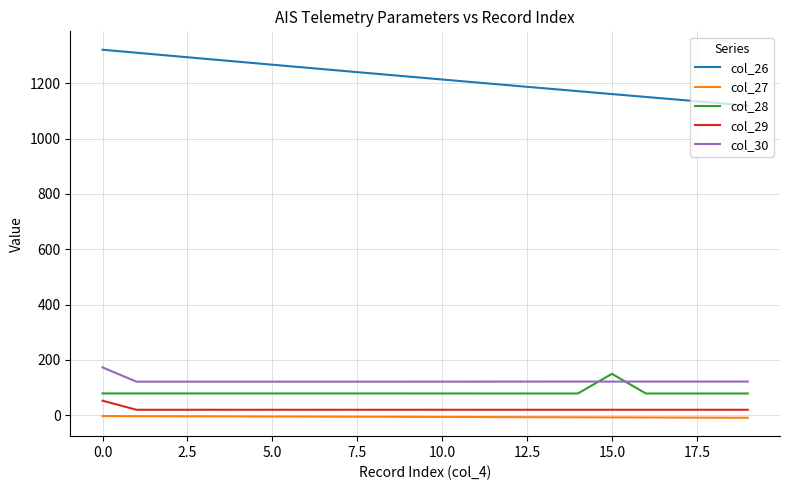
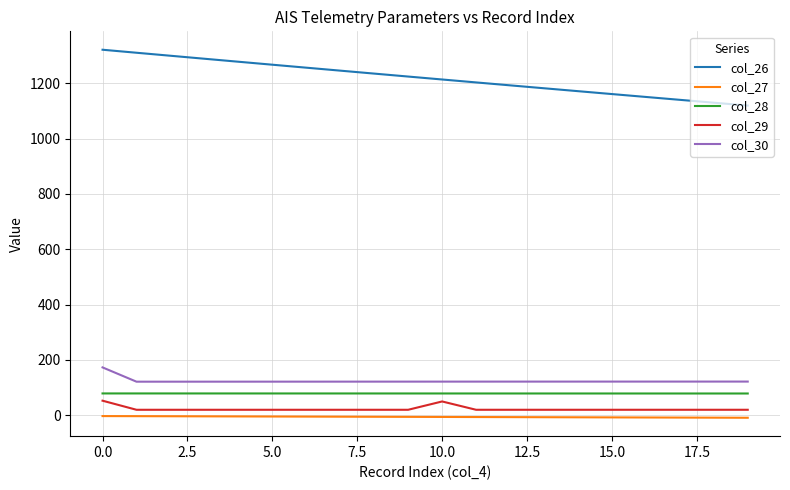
col_29, 10.0: 20 -> 50
col_28, 15.0: 150 -> 80
